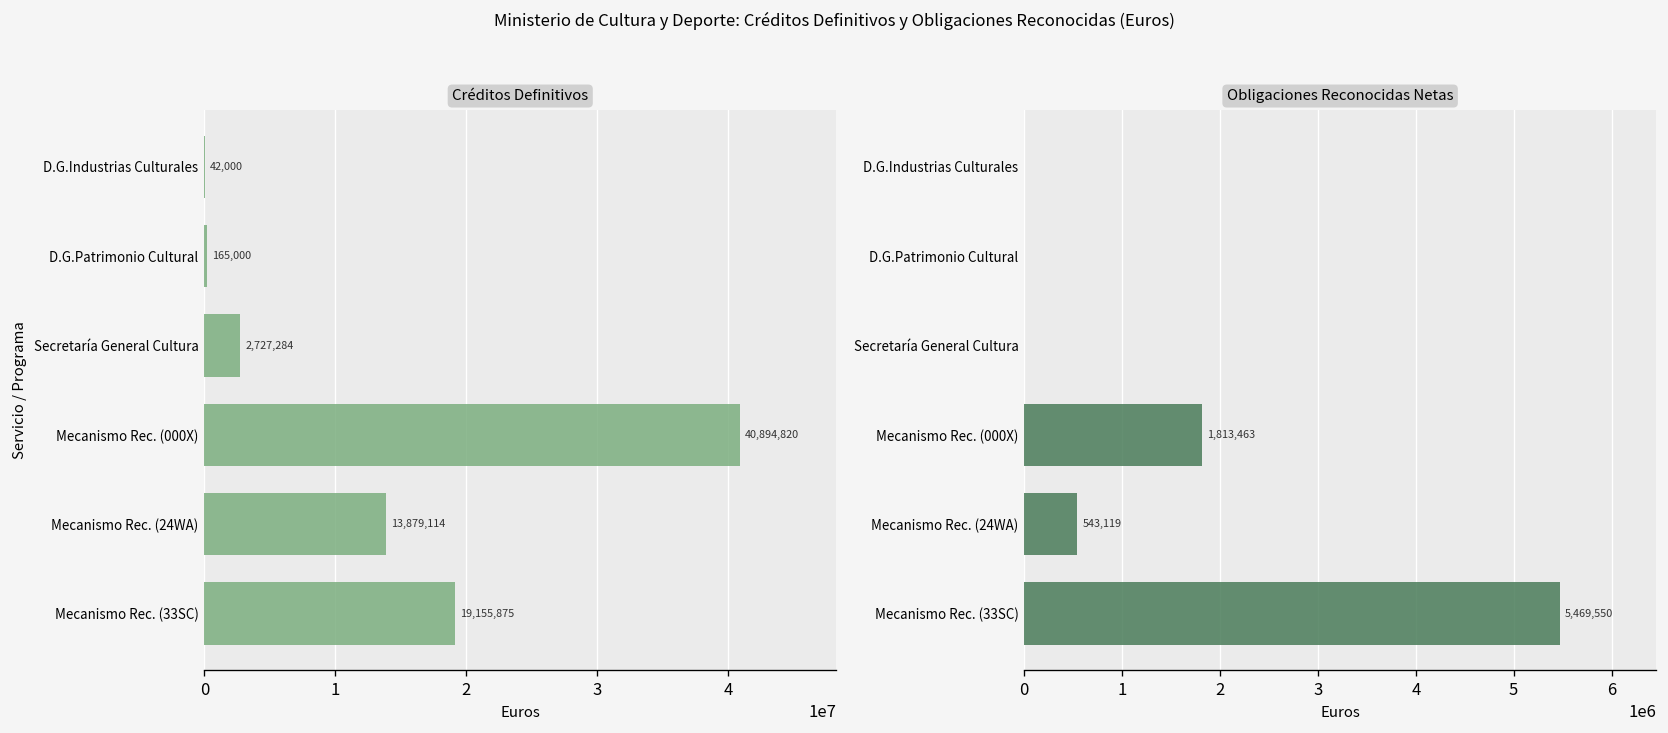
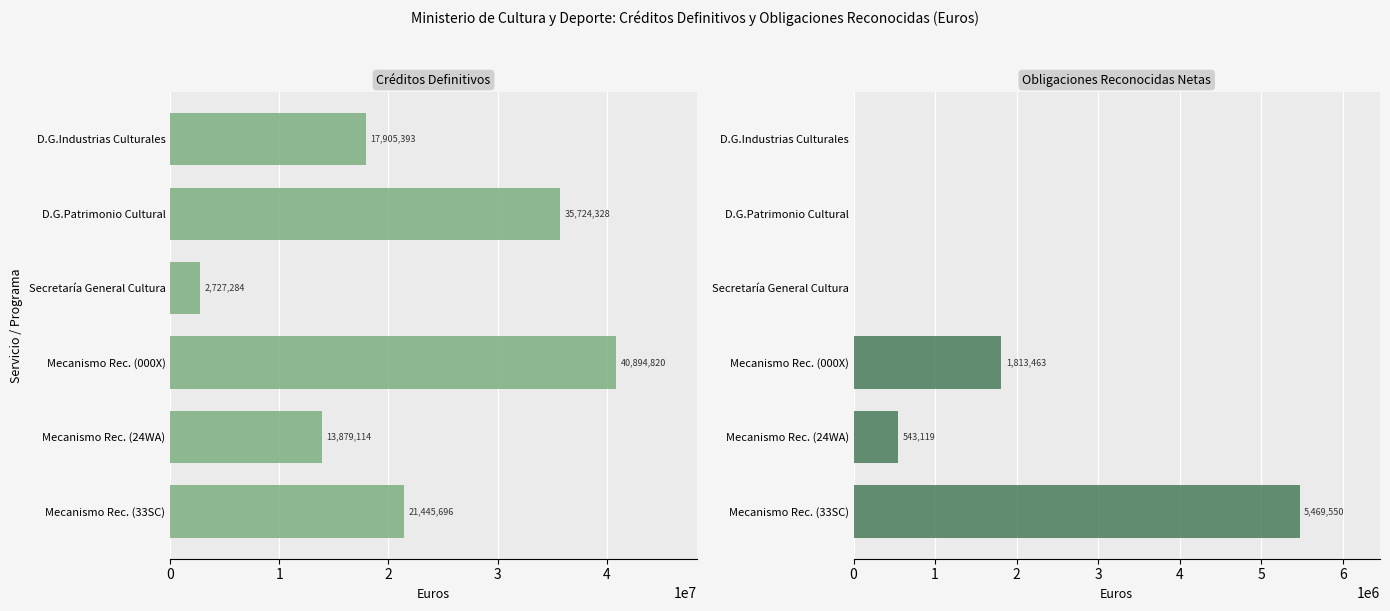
Créditos Definitivos, D.G.Industrias Culturales: 42,000 -> 17,905,393
Créditos Definitivos, D.G.Patrimonio Cultural: 165,000 -> 35,724,328
Créditos Definitivos, Mecanismo Rec. (33SC): 19,155,875 -> 21,445,696
